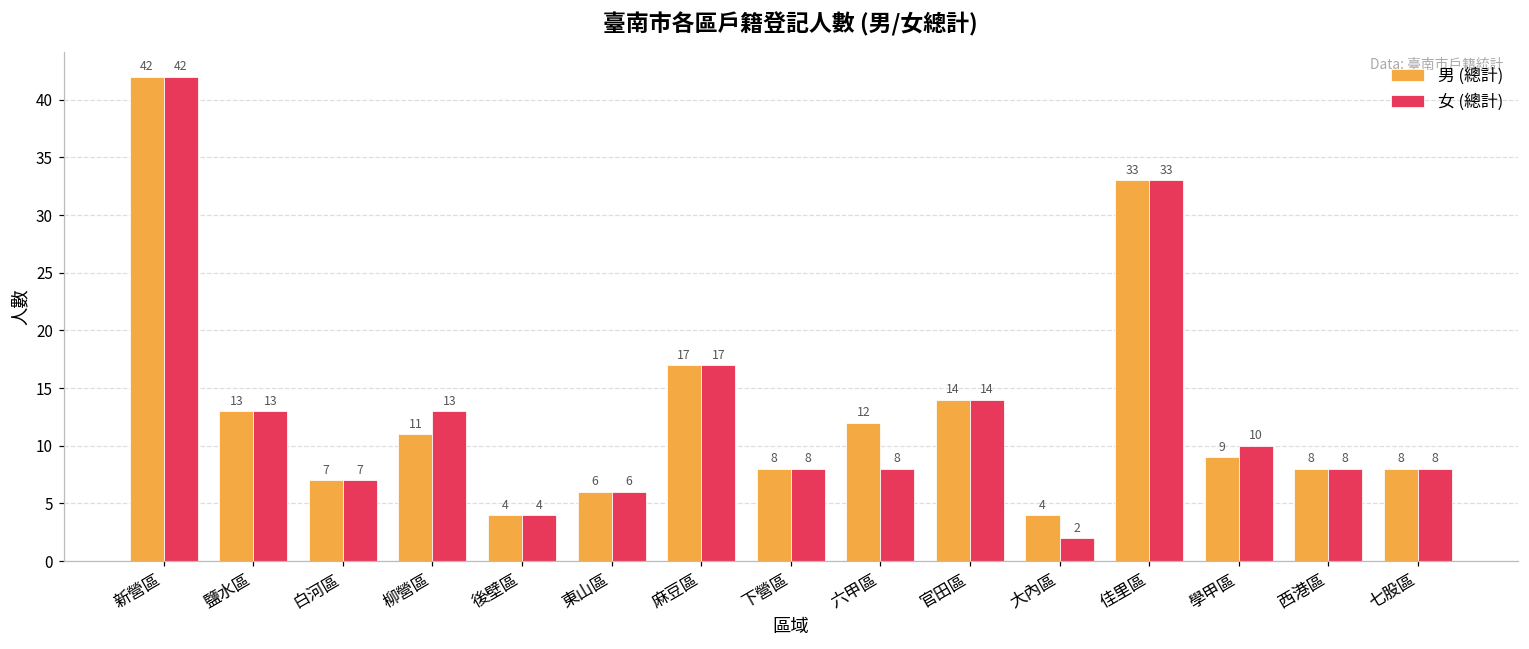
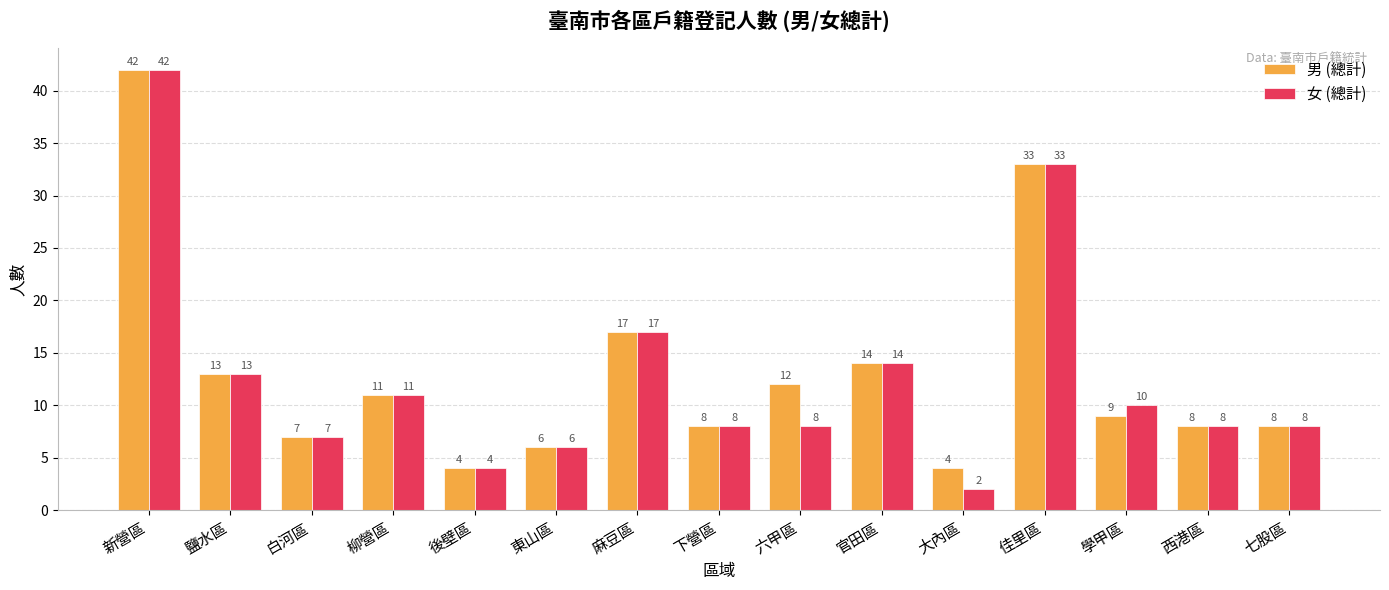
女 (總計), 柳營區: 13 -> 11
